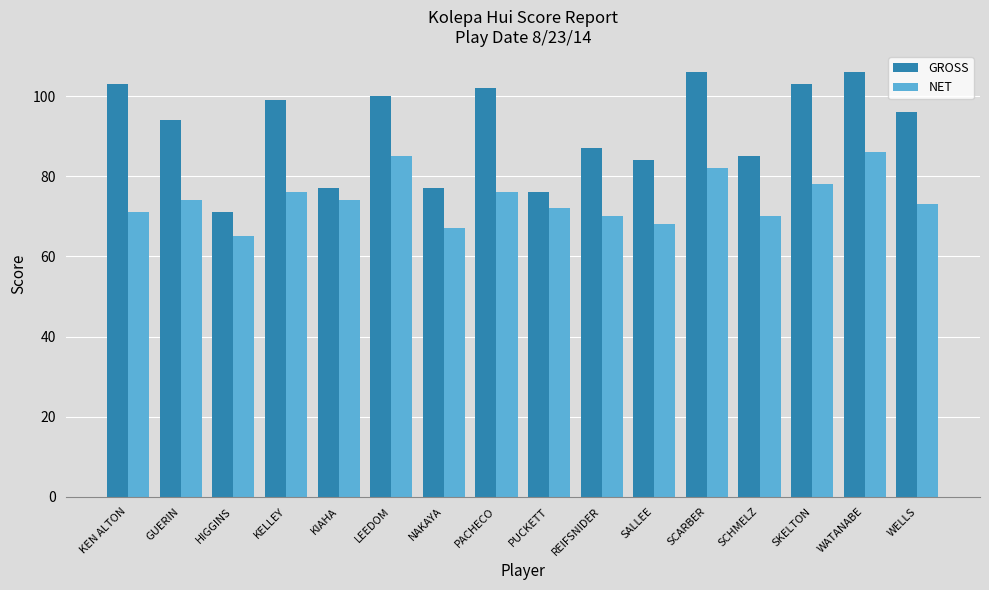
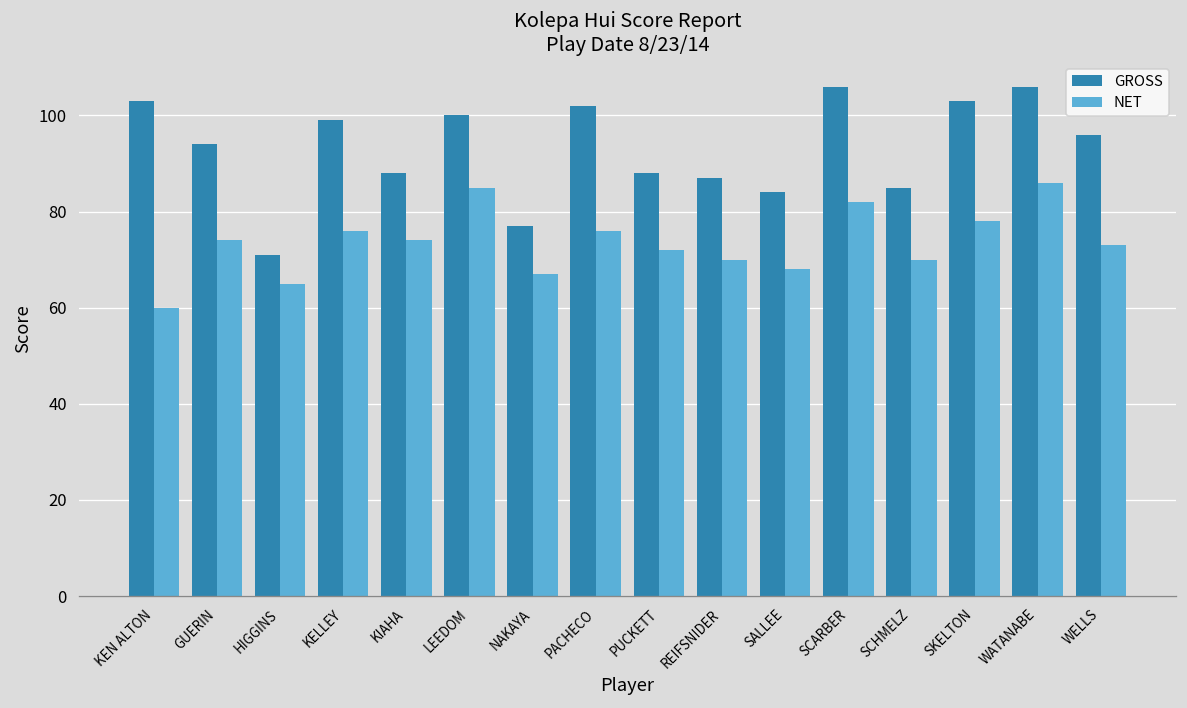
NET, KEN ALTON: 71 -> 60
GROSS, KIAHA: 77 -> 88
GROSS, PUCKETT: 76 -> 88
